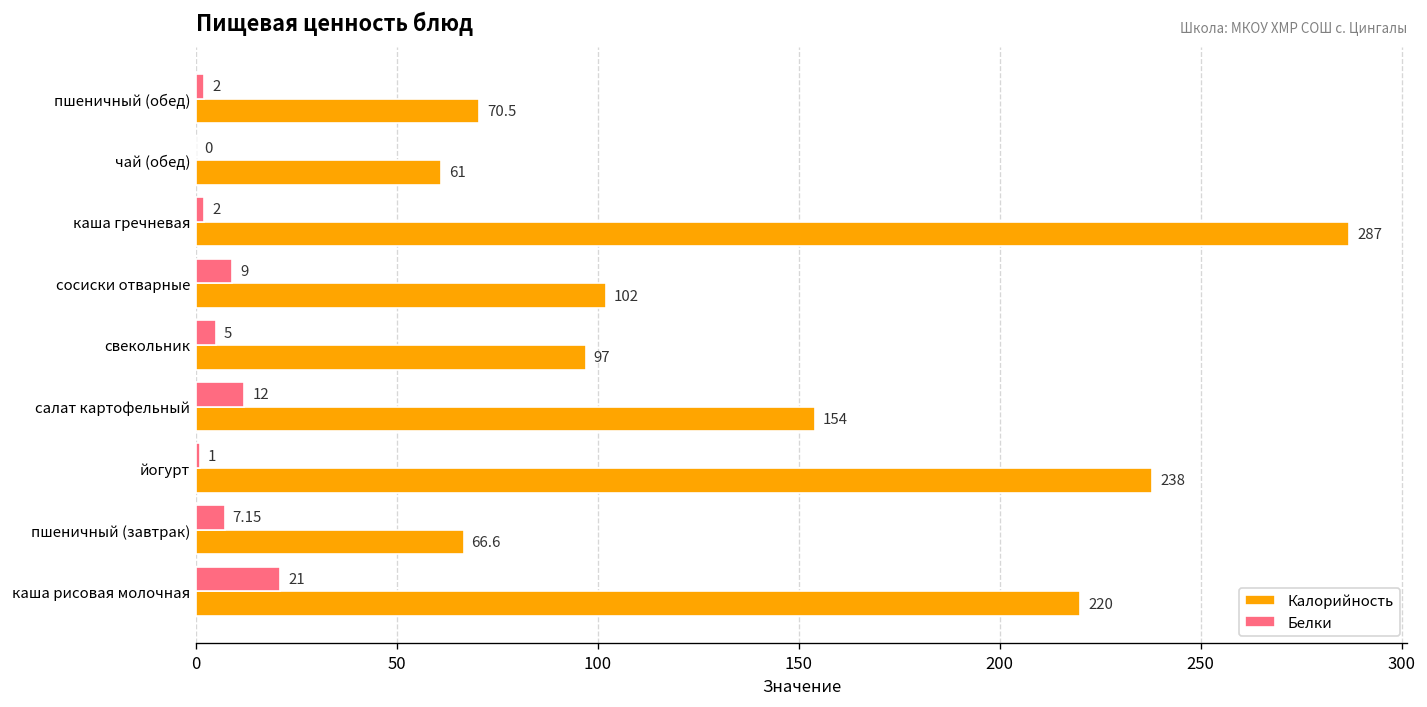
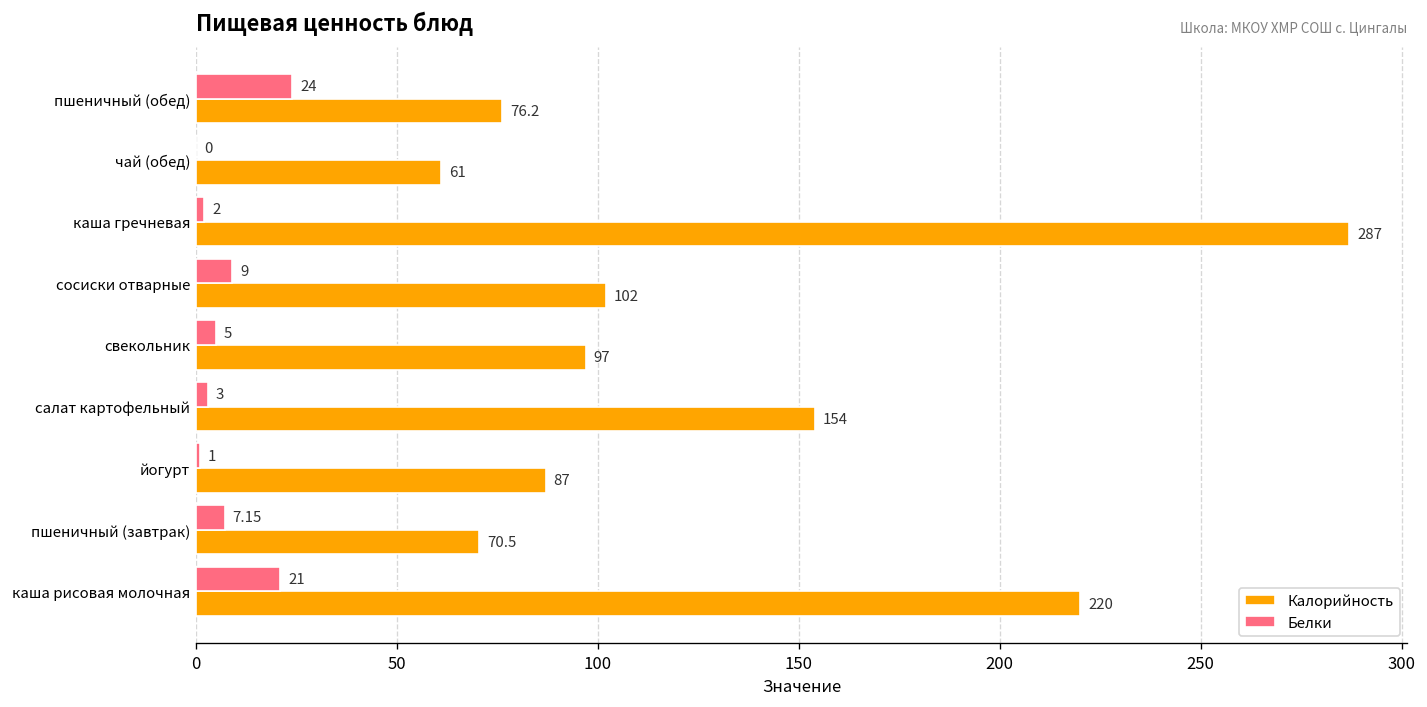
Белки, пшеничный (обед): 2 -> 24
Калорийность, пшеничный (обед): 70.5 -> 76.2
Белки, салат картофельный: 12 -> 3
Калорийность, йогурт: 238 -> 87
Калорийность, пшеничный (завтрак): 66.6 -> 70.5
